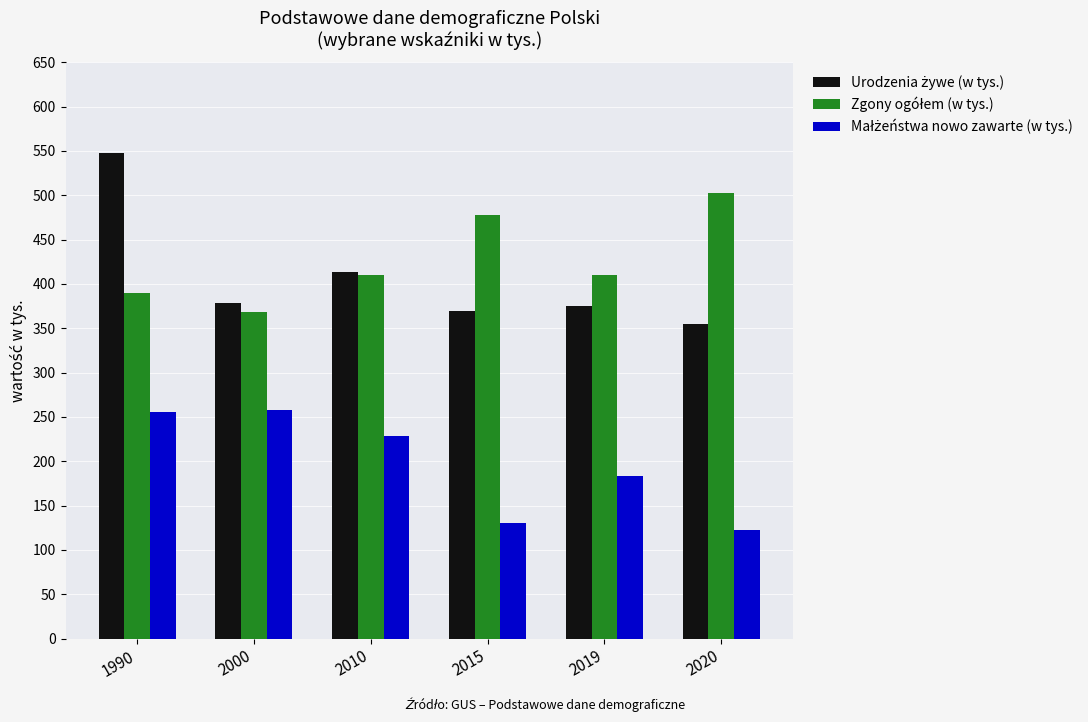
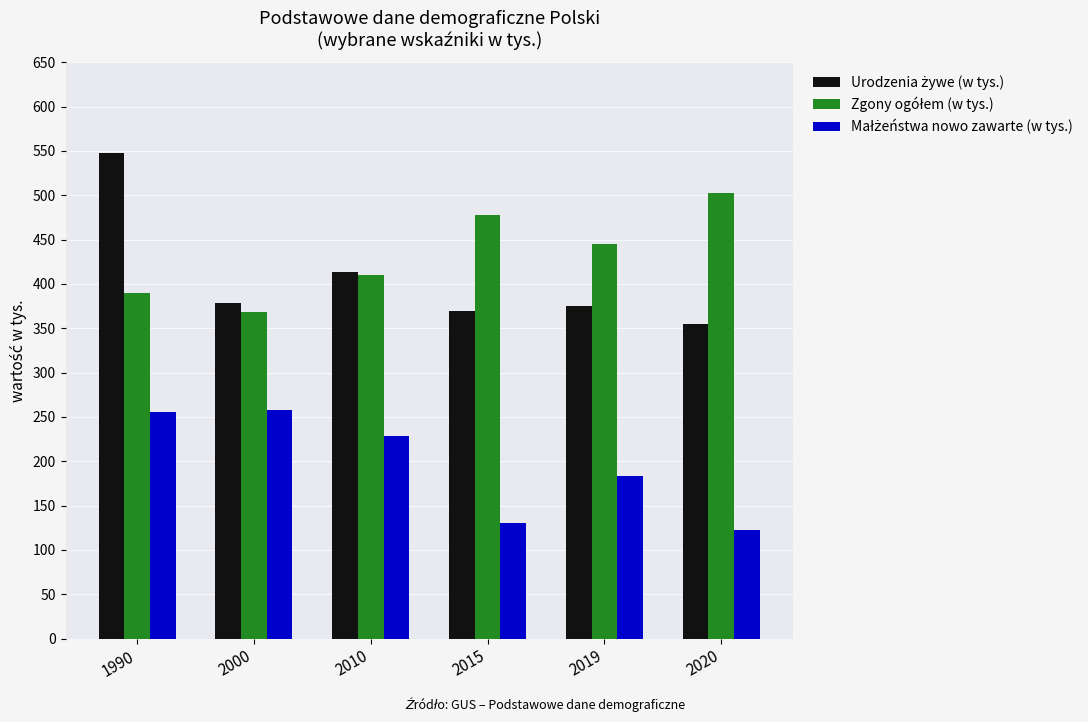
Zgony ogółem (w tys.), 2019: 410 -> 450
